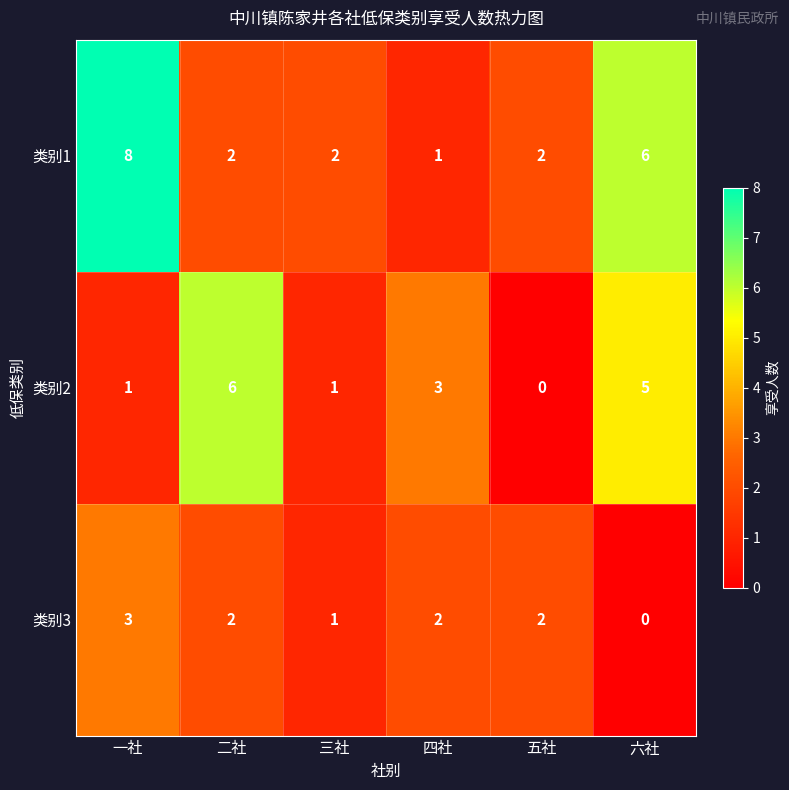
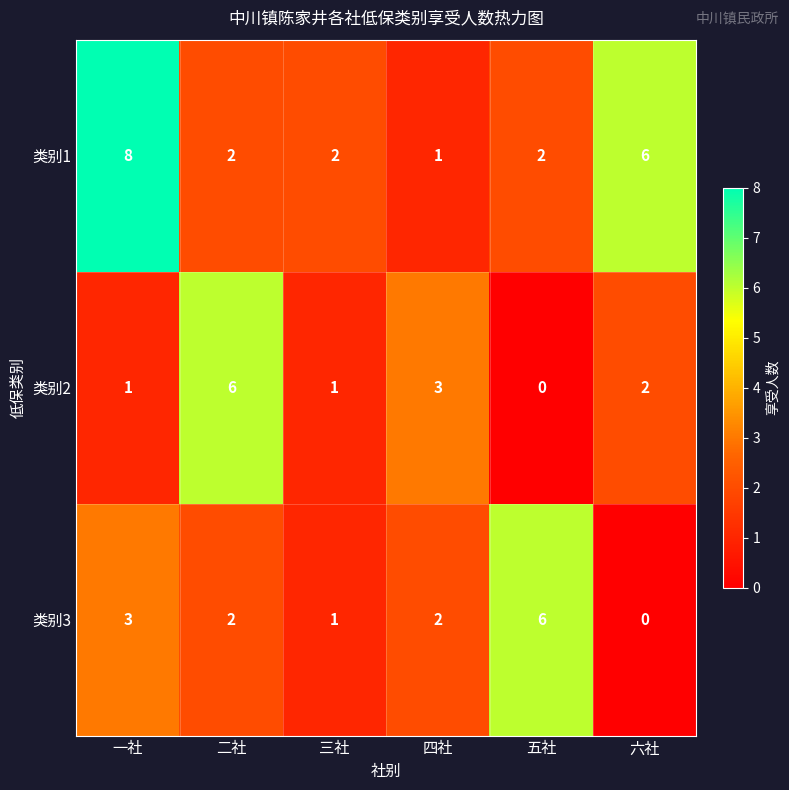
类别2, 六社: 5 -> 2
类别3, 五社: 2 -> 6
